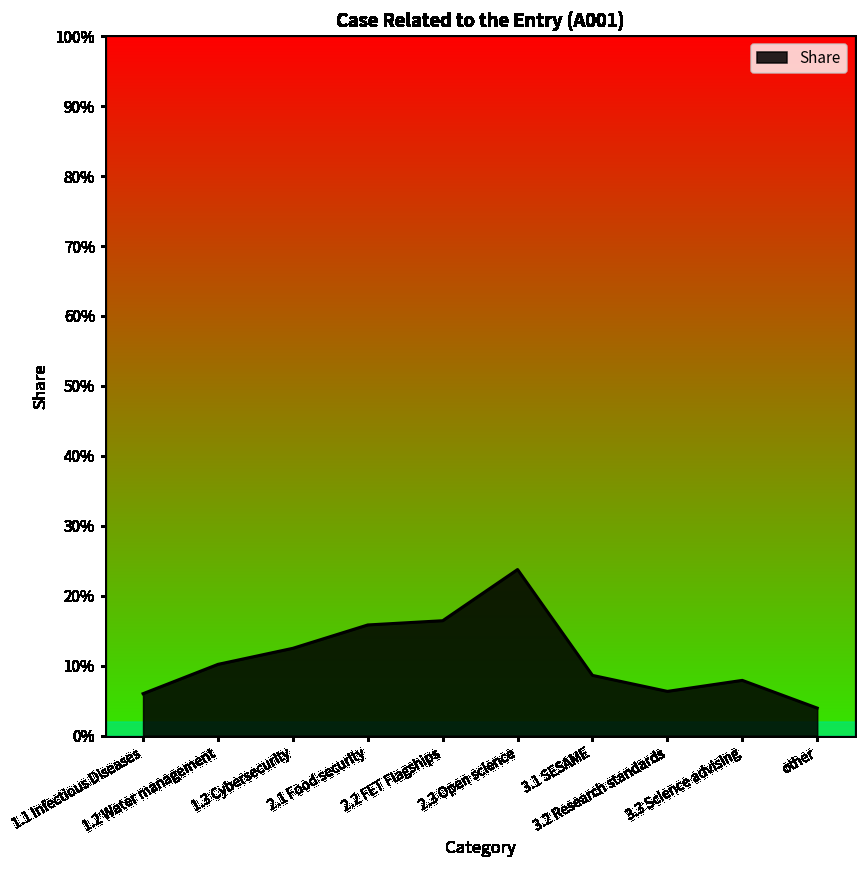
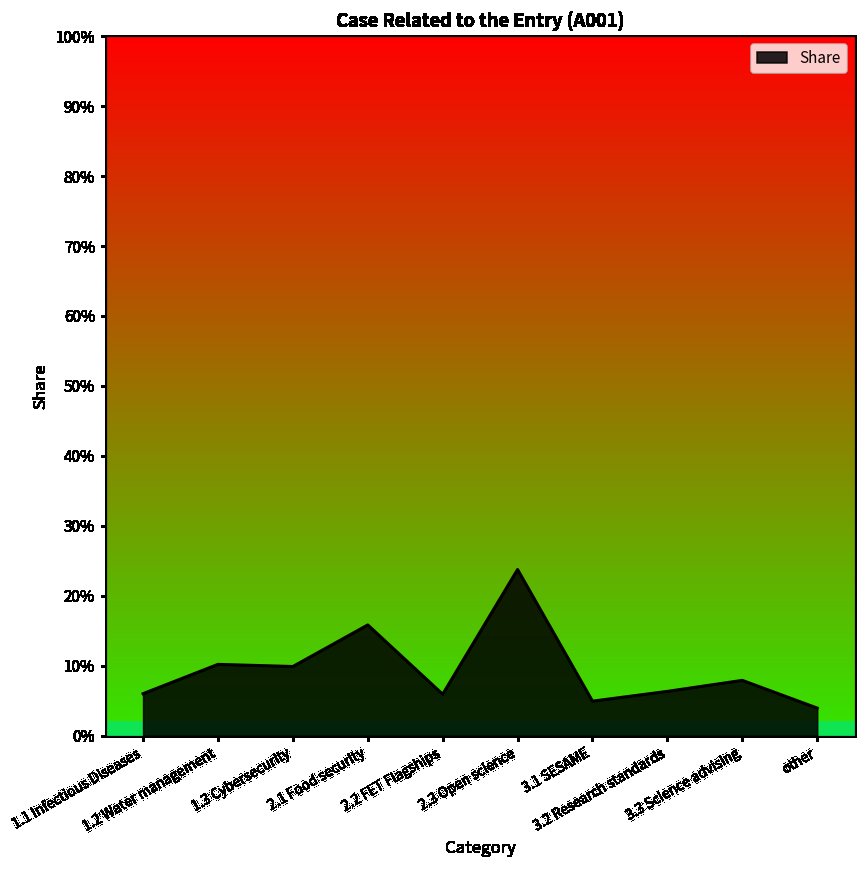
1.3 Cybersecurity: 13% -> 10%
2.2 FET Flagships: 16% -> 6%
3.1 SESAME: 9% -> 5%
